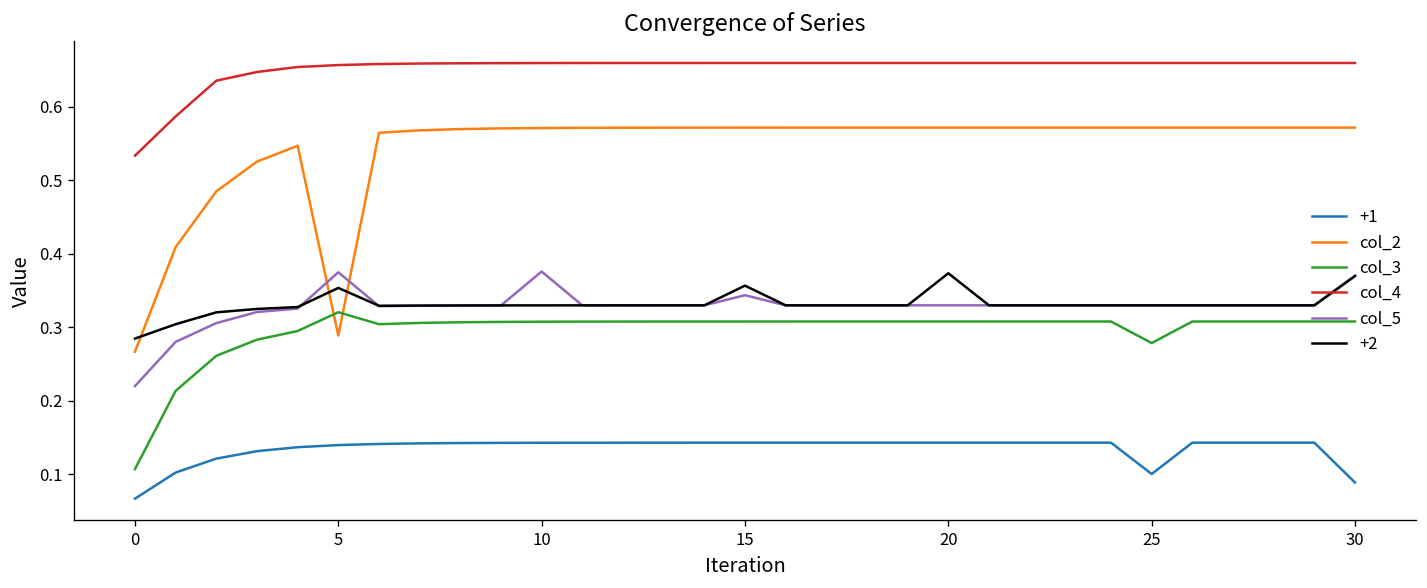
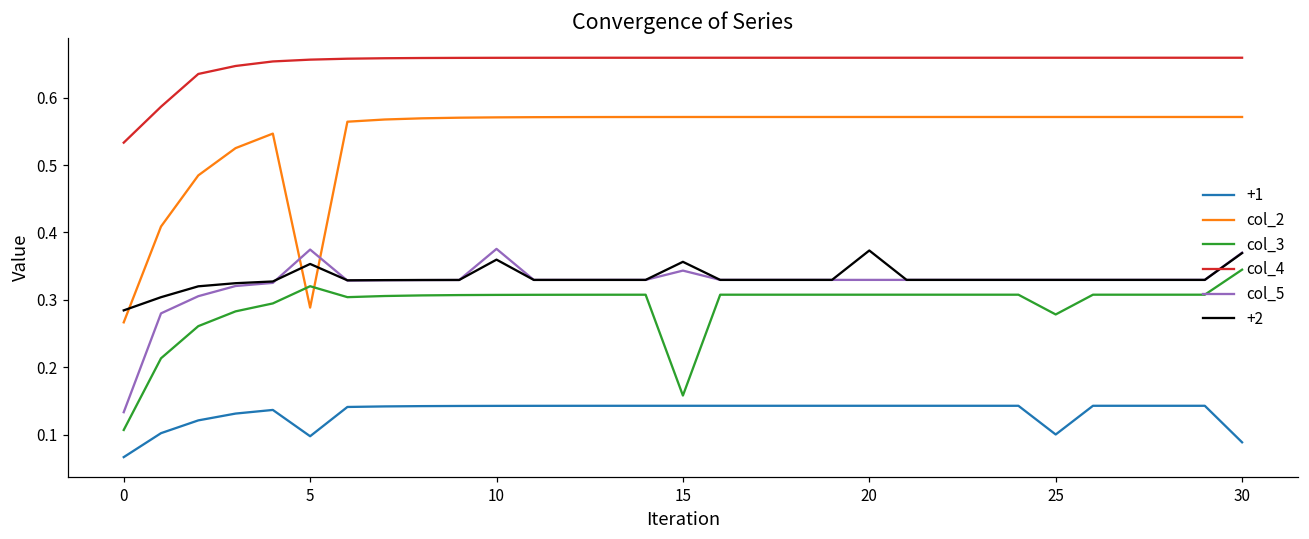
col_5, 0: 0.22 -> 0.13
+1, 5: 0.14 -> 0.10
+2, 10: 0.33 -> 0.36
col_3, 15: 0.31 -> 0.16
col_3, 30: 0.31 -> 0.34
